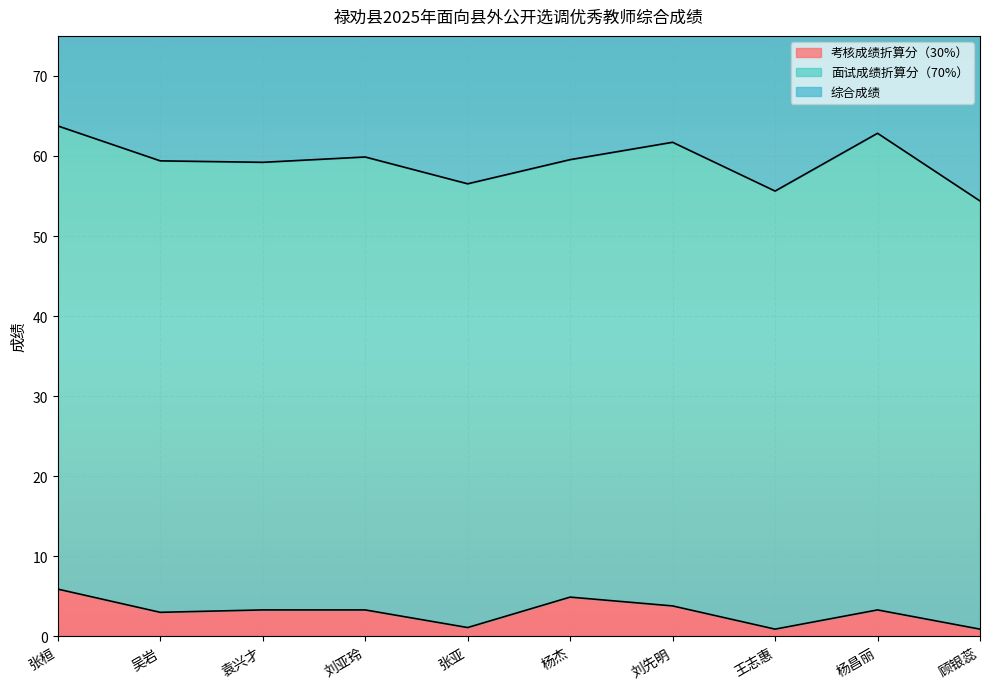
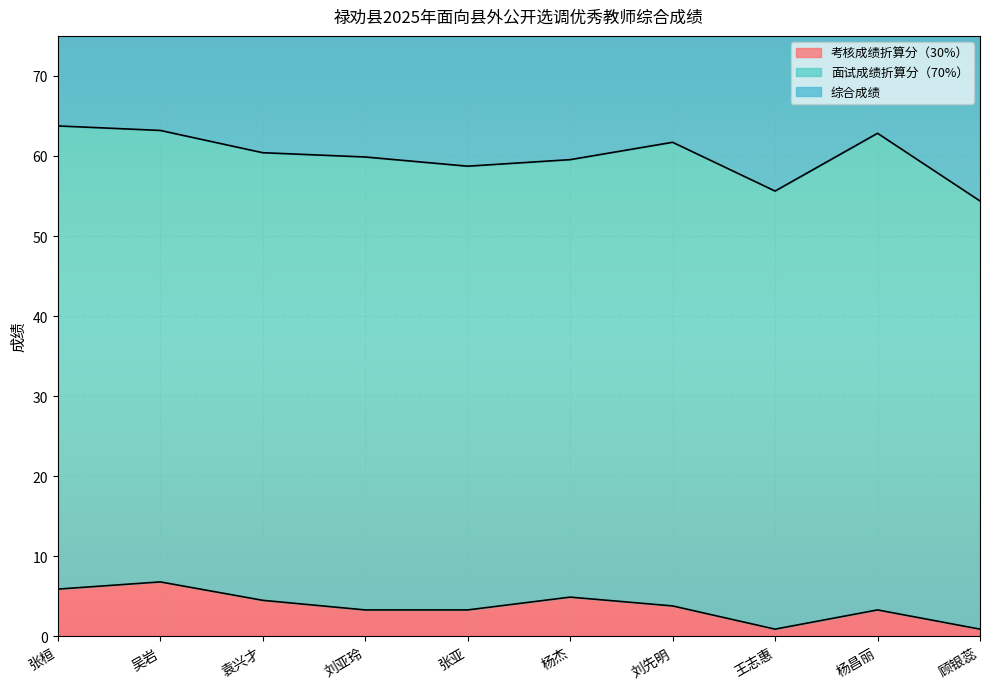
考核成绩折算分（30%）, 吴岩: 3 -> 7
考核成绩折算分（30%）, 袁兴才: 3 -> 5
考核成绩折算分（30%）, 张亚: 1 -> 3
